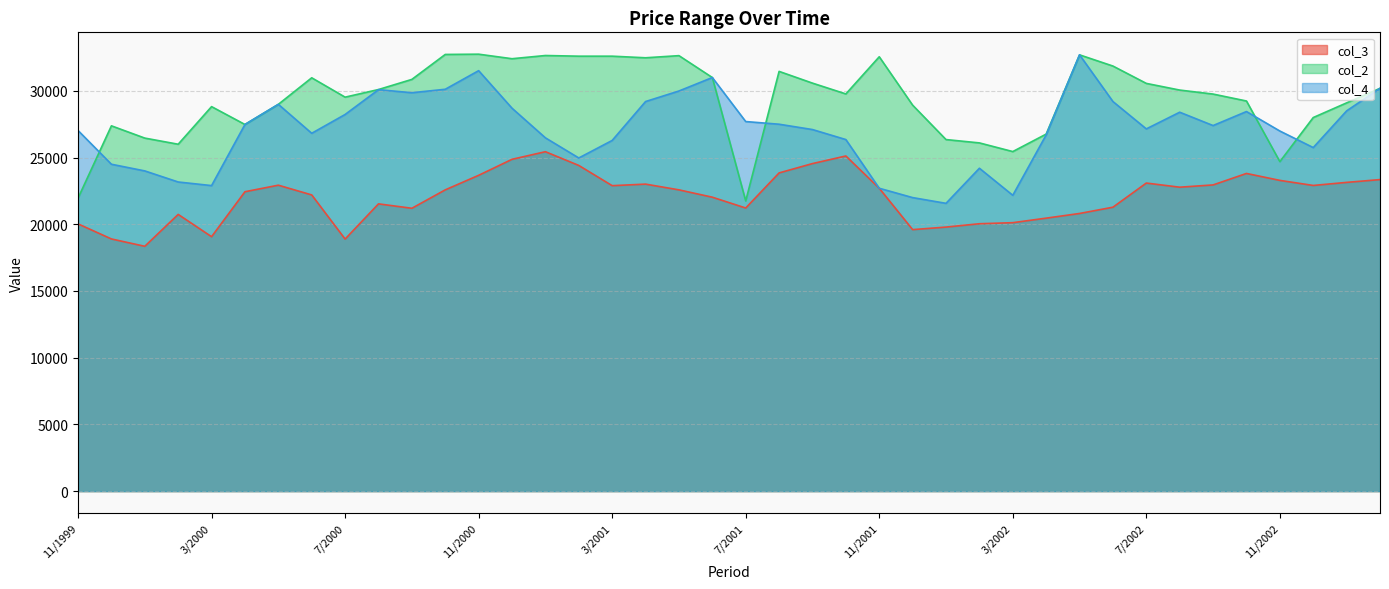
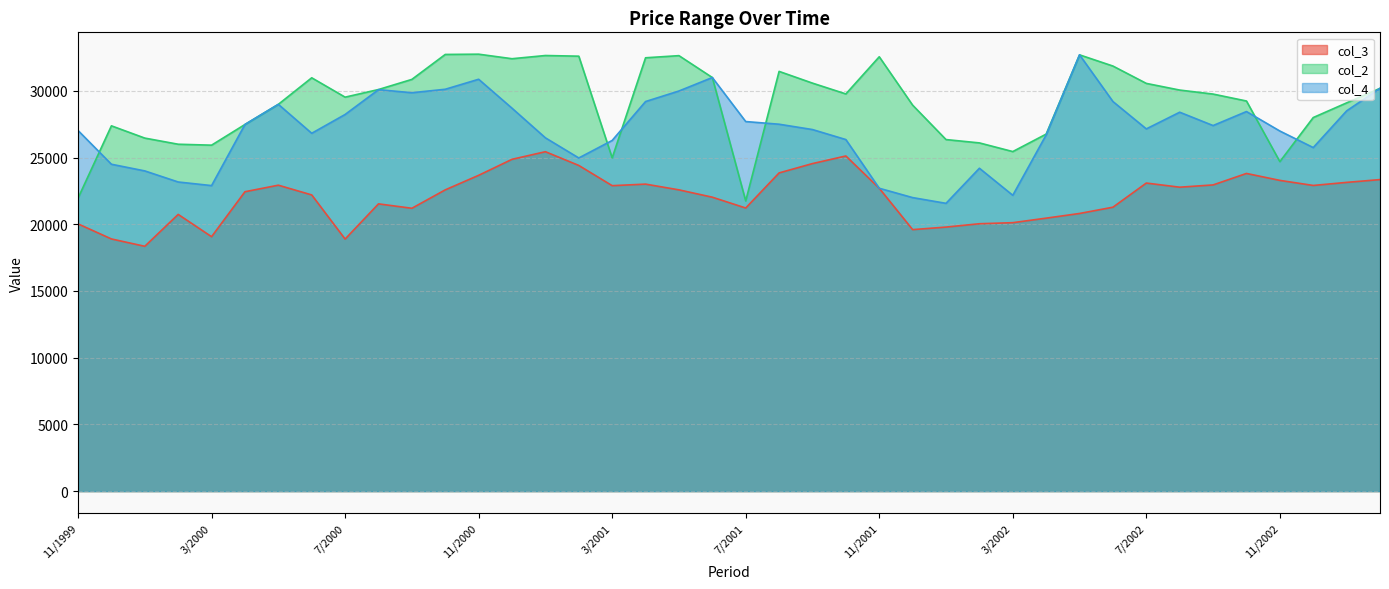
col_2, 3/2000: 28800 -> 25900
col_4, 11/2000: 31500 -> 30900
col_2, 3/2001: 32600 -> 25000
